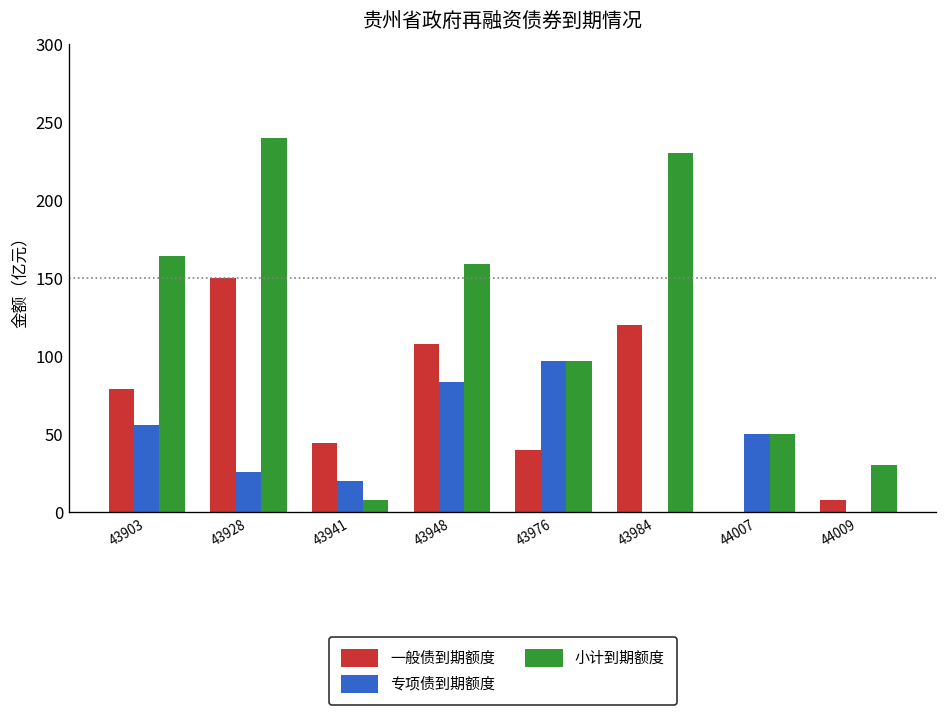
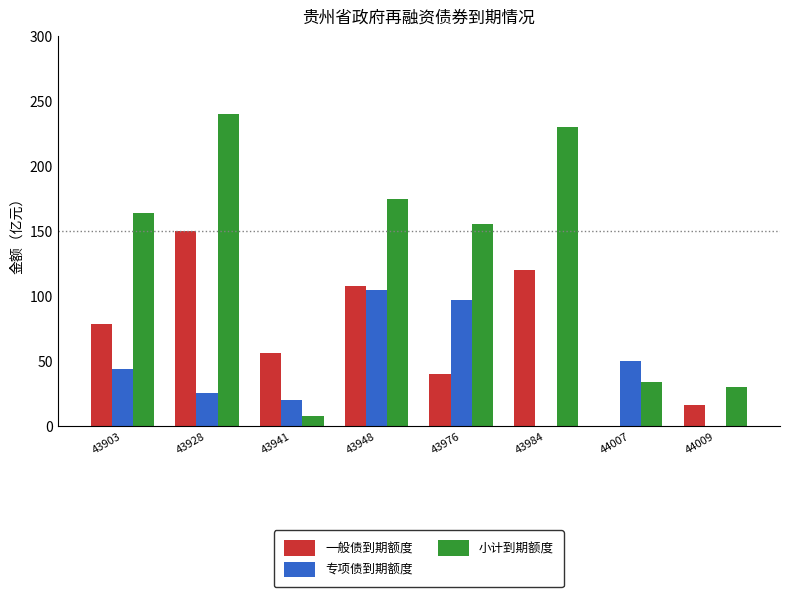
专项债到期额度, 43903: 56 -> 44
一般债到期额度, 43941: 45 -> 56
专项债到期额度, 43948: 84 -> 105
小计到期额度, 43948: 159 -> 175
小计到期额度, 43976: 97 -> 156
小计到期额度, 44007: 50 -> 34
一般债到期额度, 44009: 8 -> 17
